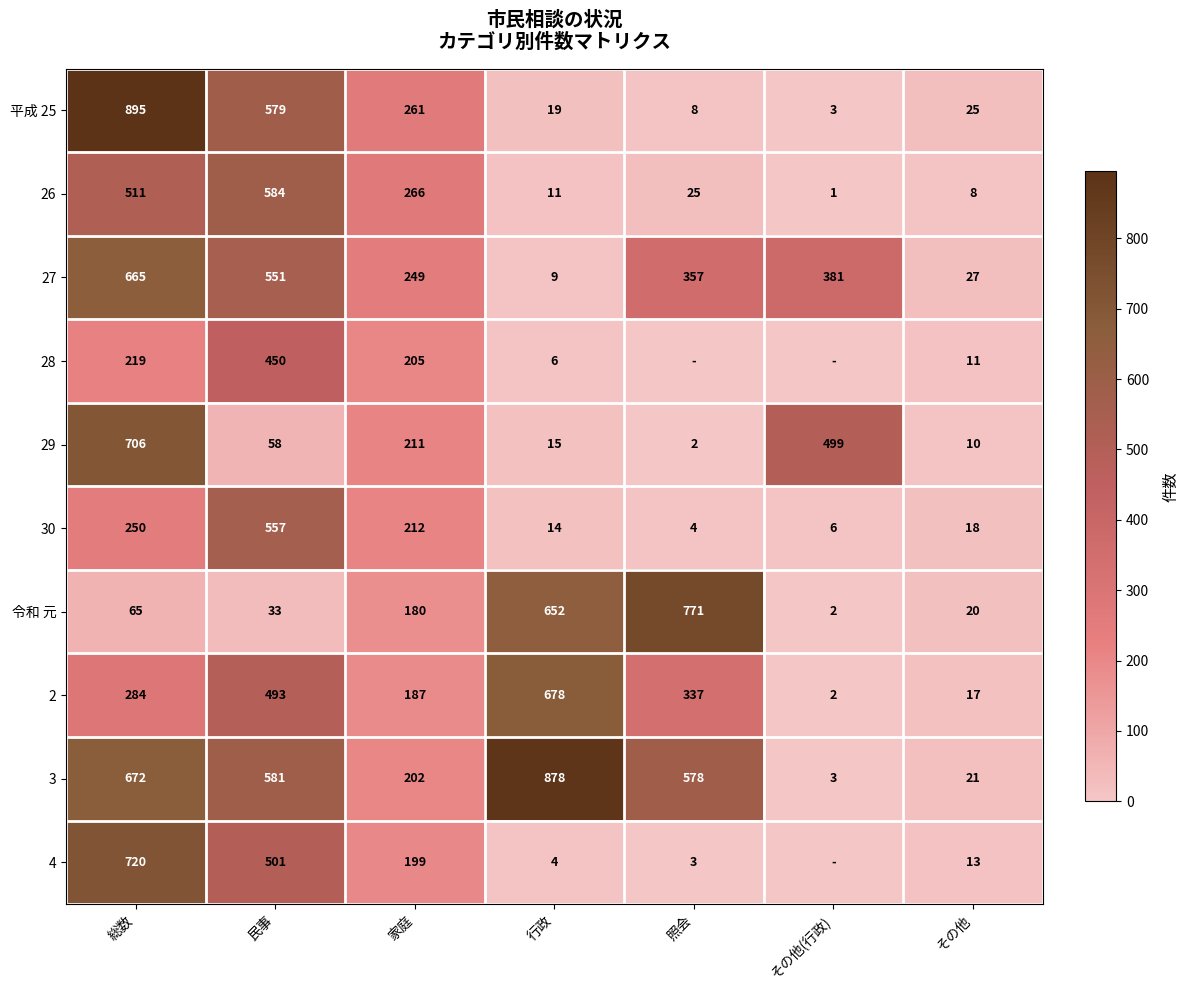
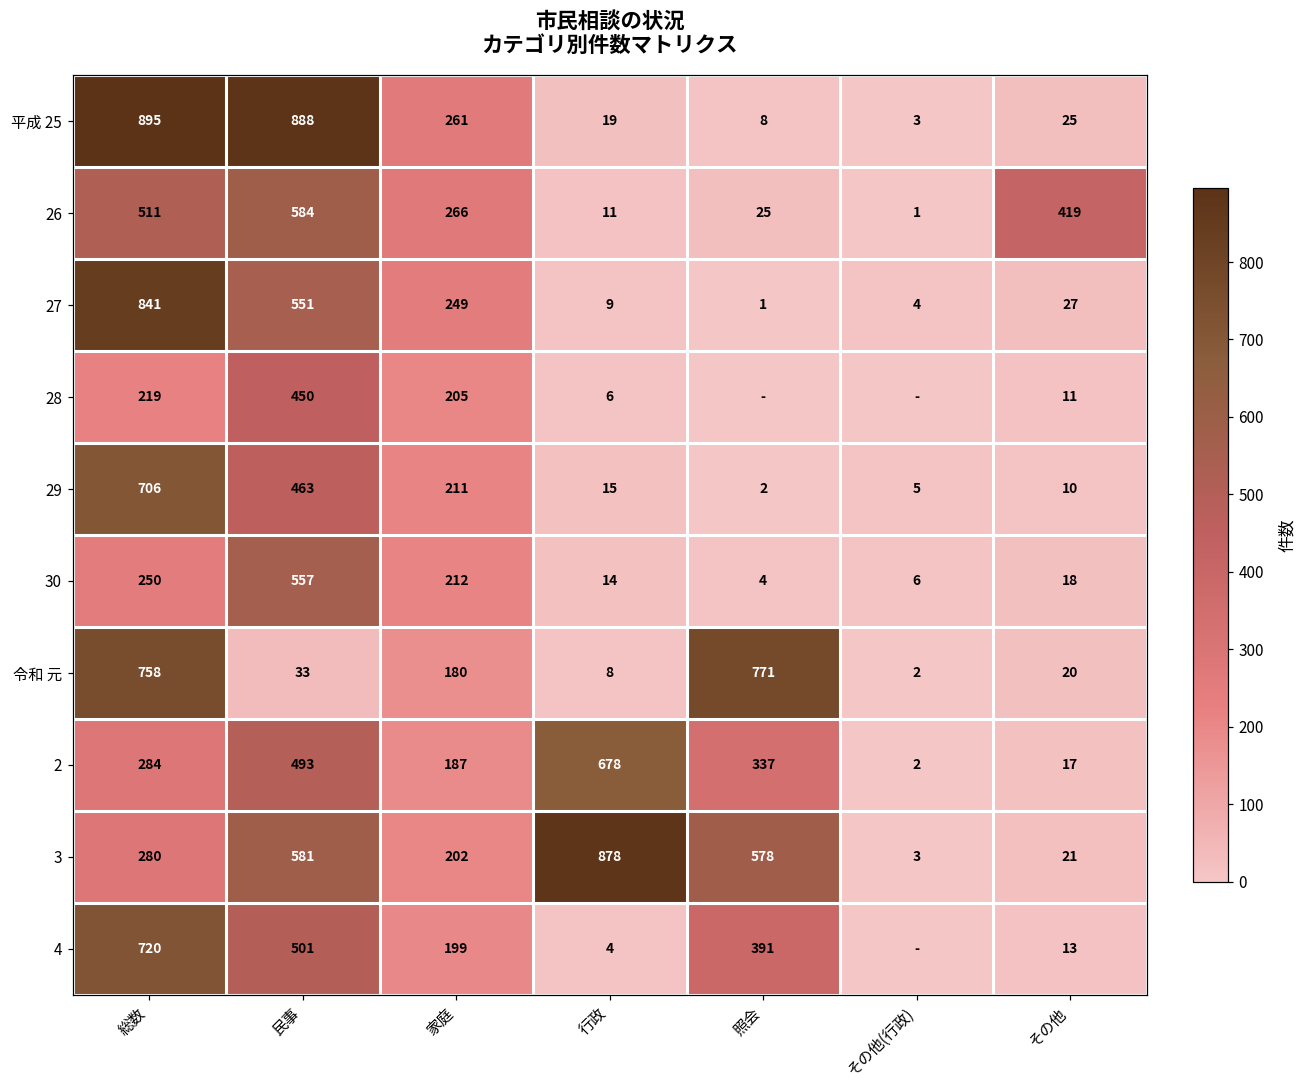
平成 25, 民事: 579 -> 888
26, その他: 8 -> 419
27, 総数: 665 -> 841
27, 照会: 357 -> 1
27, その他(行政): 381 -> 4
29, 民事: 58 -> 463
29, その他(行政): 499 -> 5
令和 元, 総数: 65 -> 758
令和 元, 行政: 652 -> 8
3, 総数: 672 -> 280
4, 照会: 3 -> 391
